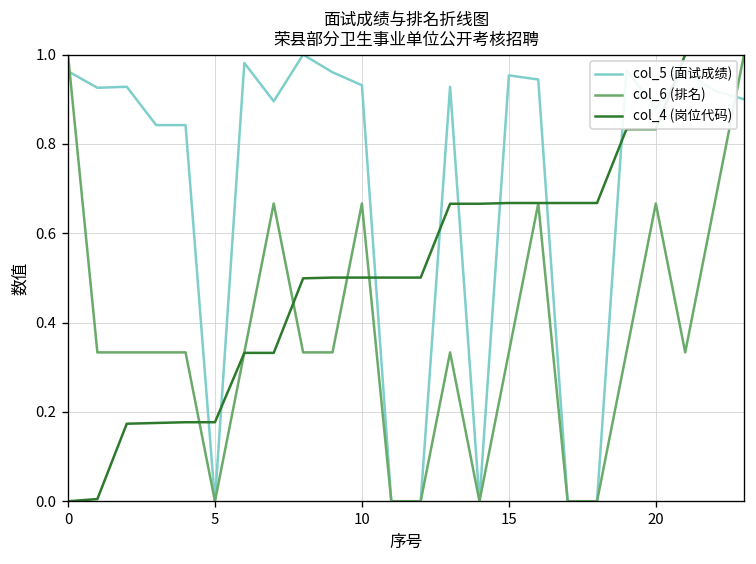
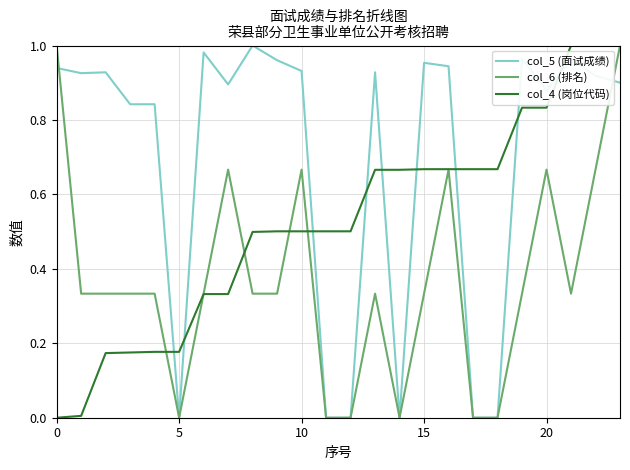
col_5 (面试成绩), 0: 0.96 -> 0.94
